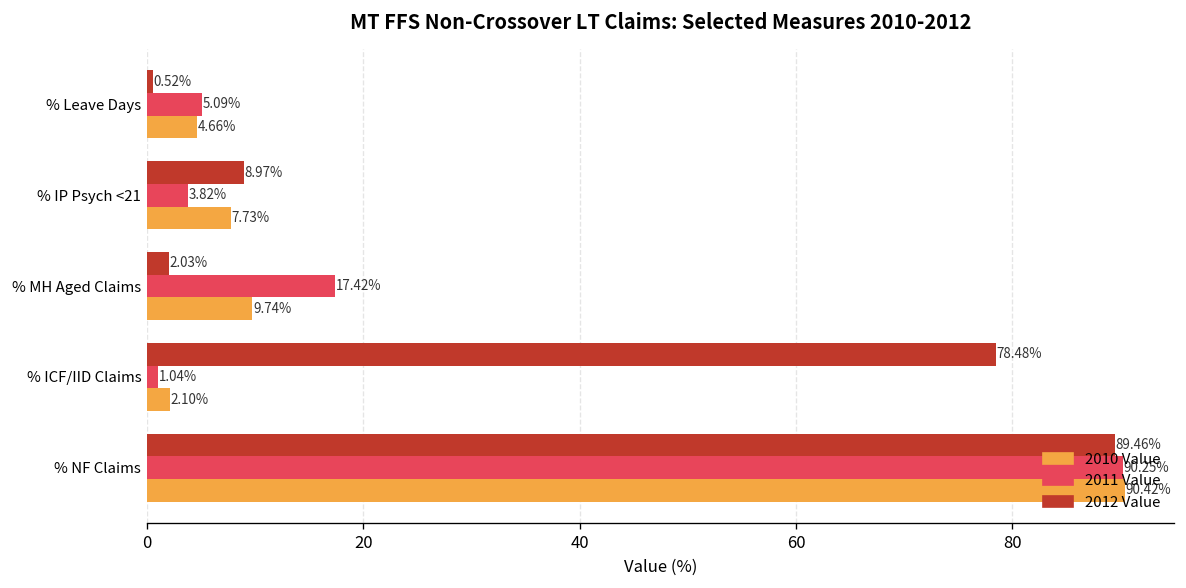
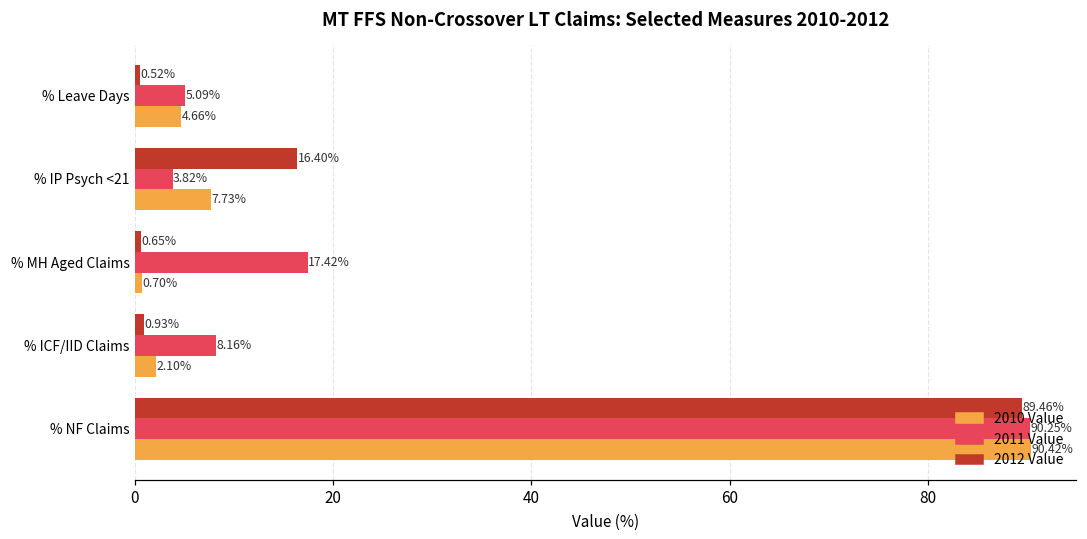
2012 Value, % IP Psych <21: 8.97% -> 16.40%
2012 Value, % MH Aged Claims: 2.03% -> 0.65%
2010 Value, % MH Aged Claims: 9.74% -> 0.70%
2012 Value, % ICF/IID Claims: 78.48% -> 0.93%
2011 Value, % ICF/IID Claims: 1.04% -> 8.16%
